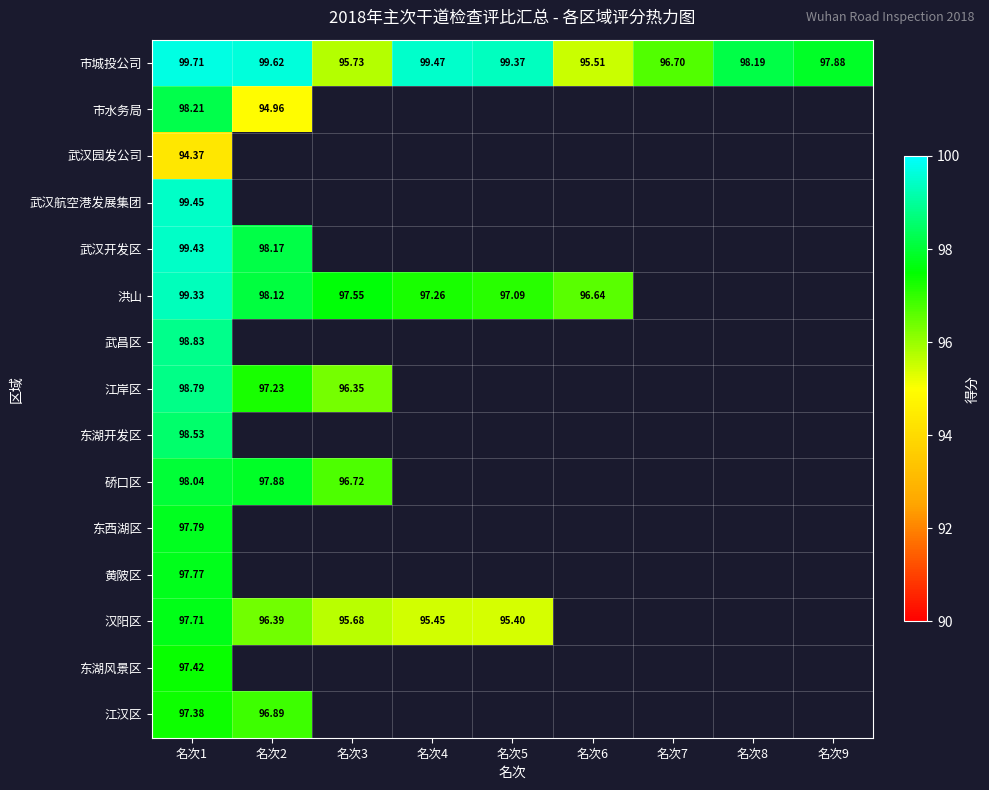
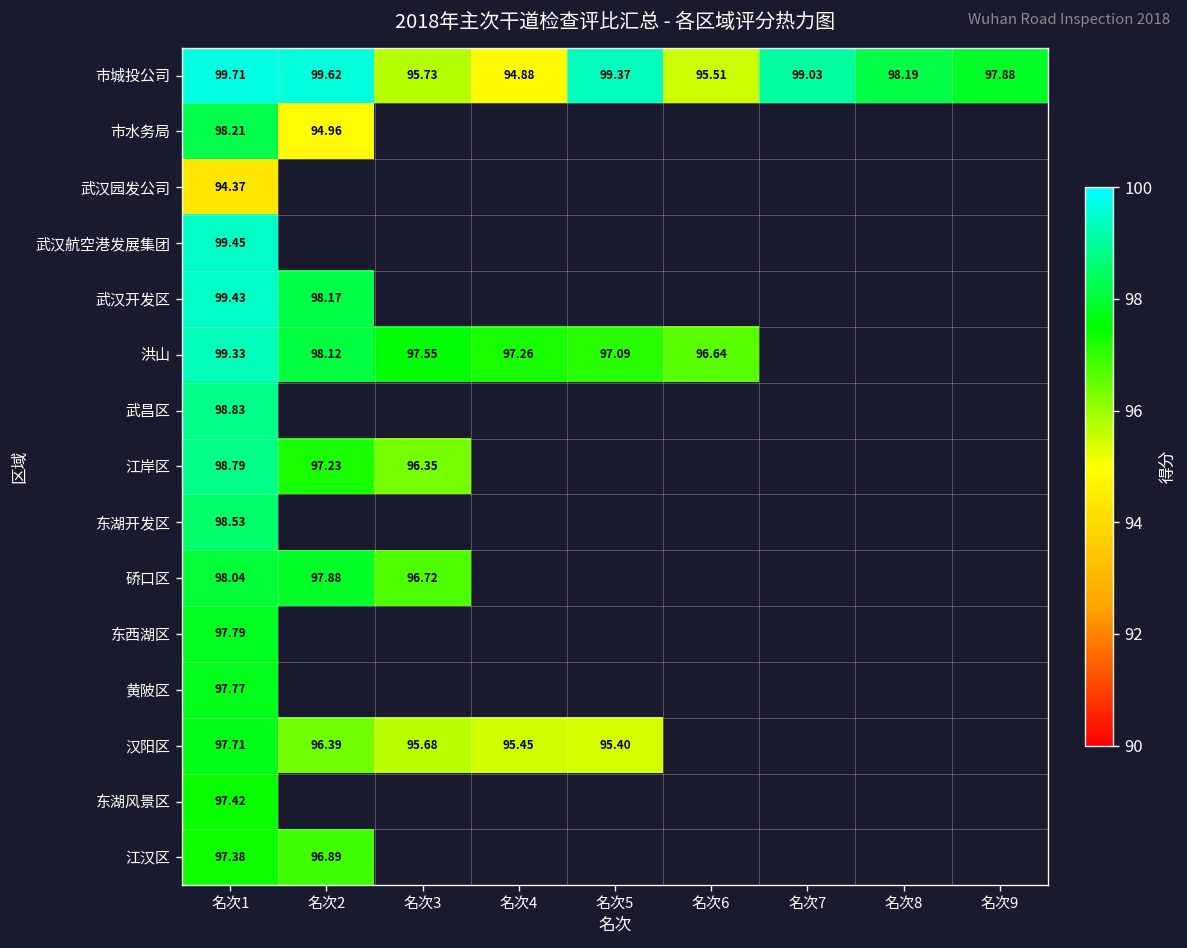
市城投公司, 名次4: 99.47 -> 94.88
市城投公司, 名次7: 96.70 -> 99.03
